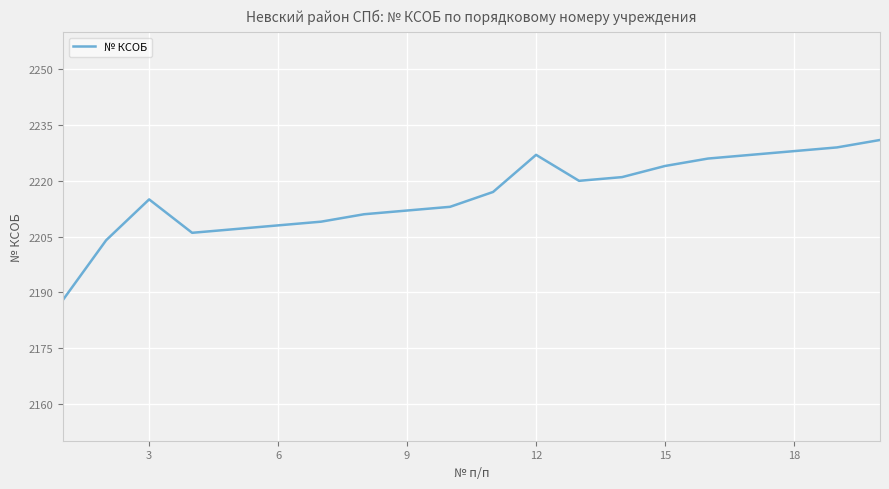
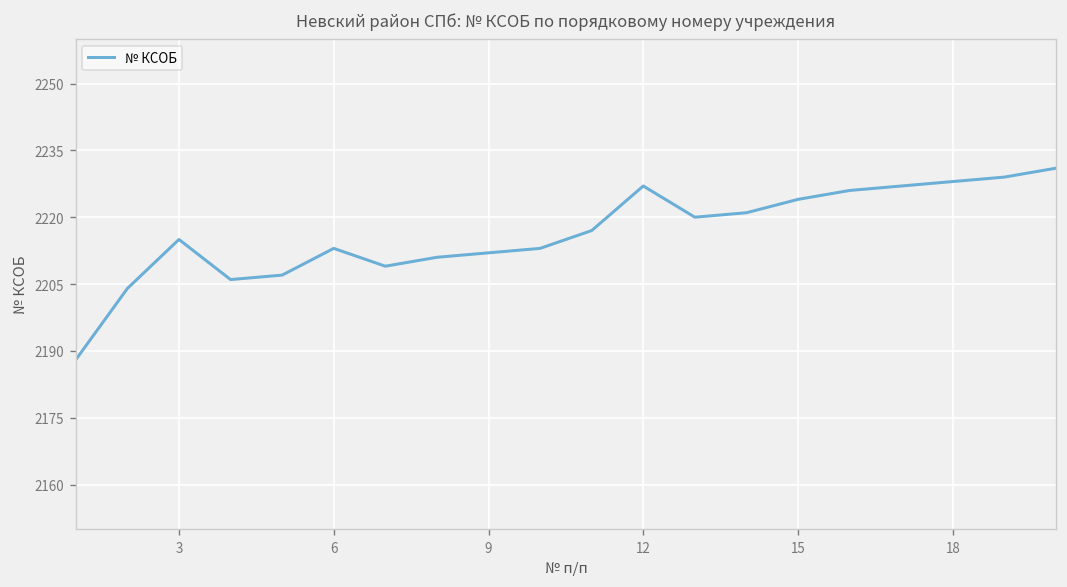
6: 2208 -> 2213
